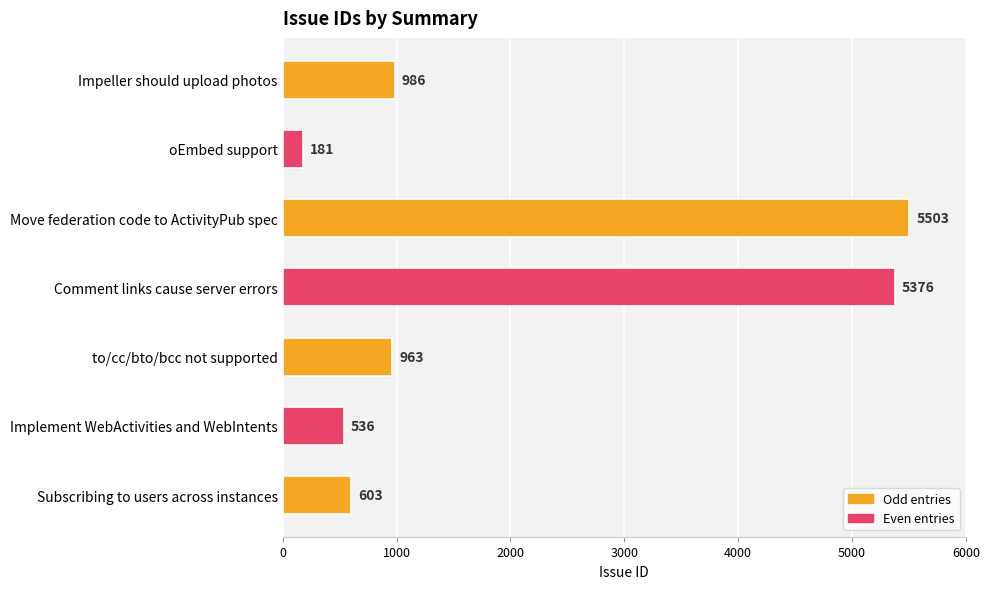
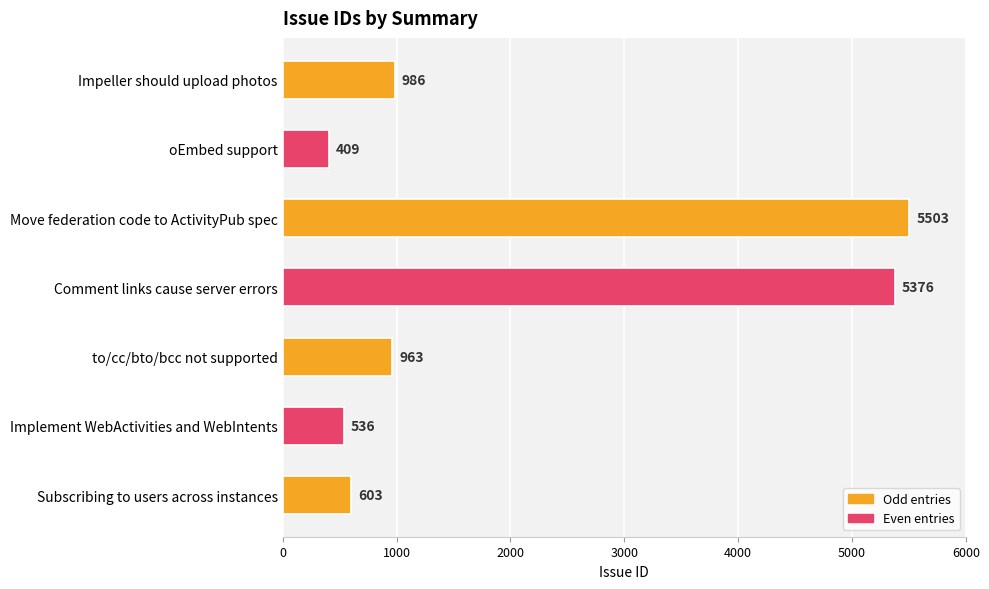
oEmbed support: 181 -> 409
